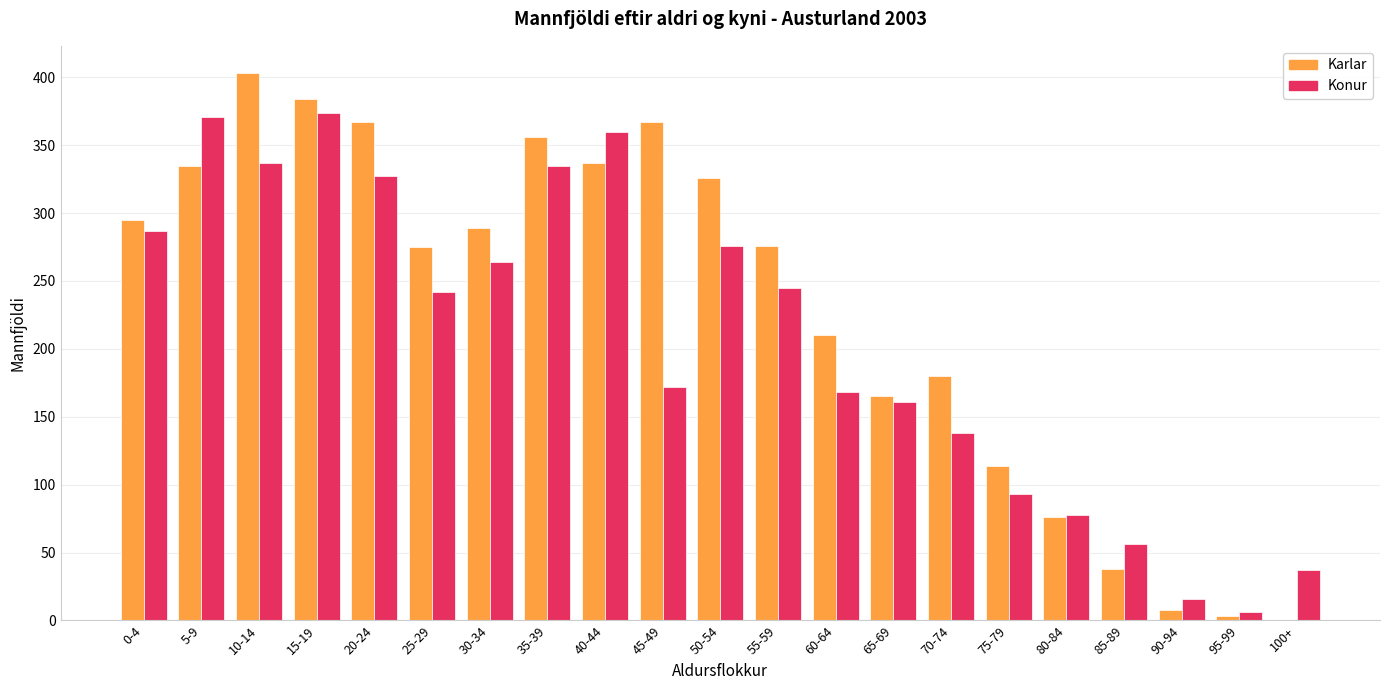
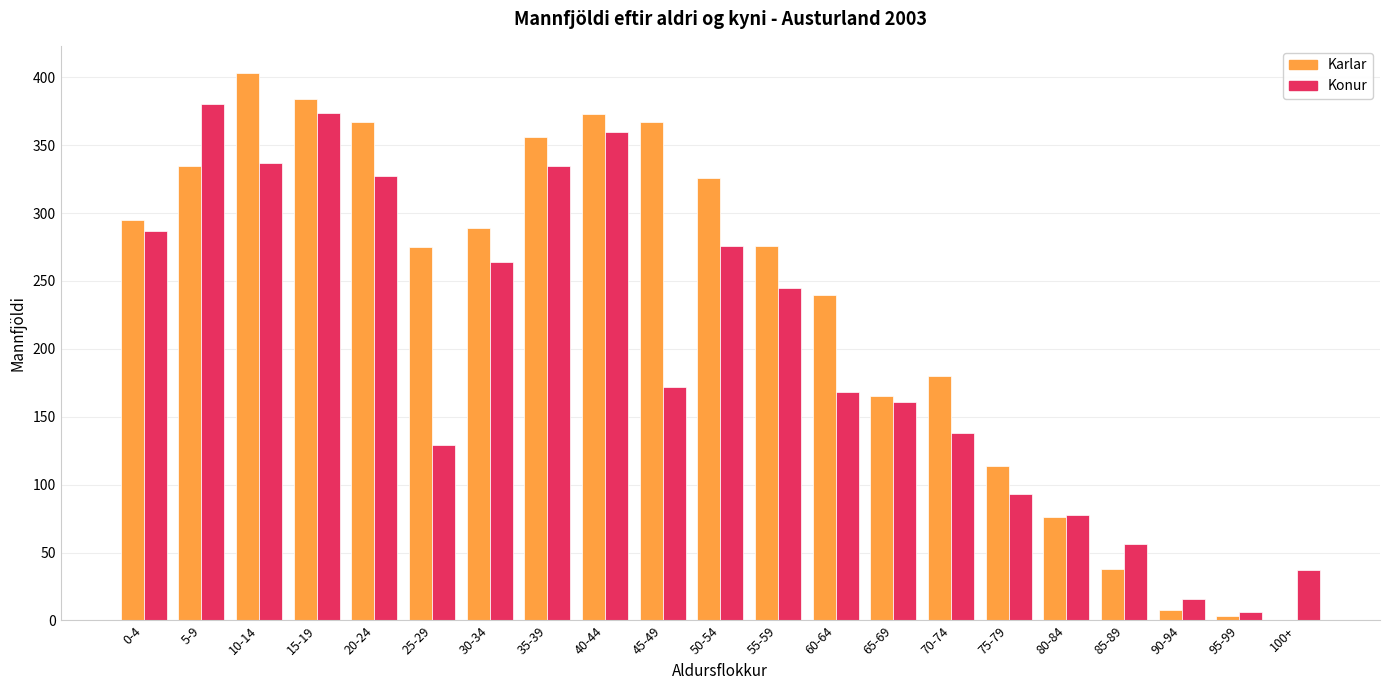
Konur, 5-9: 371 -> 380
Konur, 25-29: 242 -> 129
Karlar, 40-44: 337 -> 373
Karlar, 60-64: 210 -> 240
